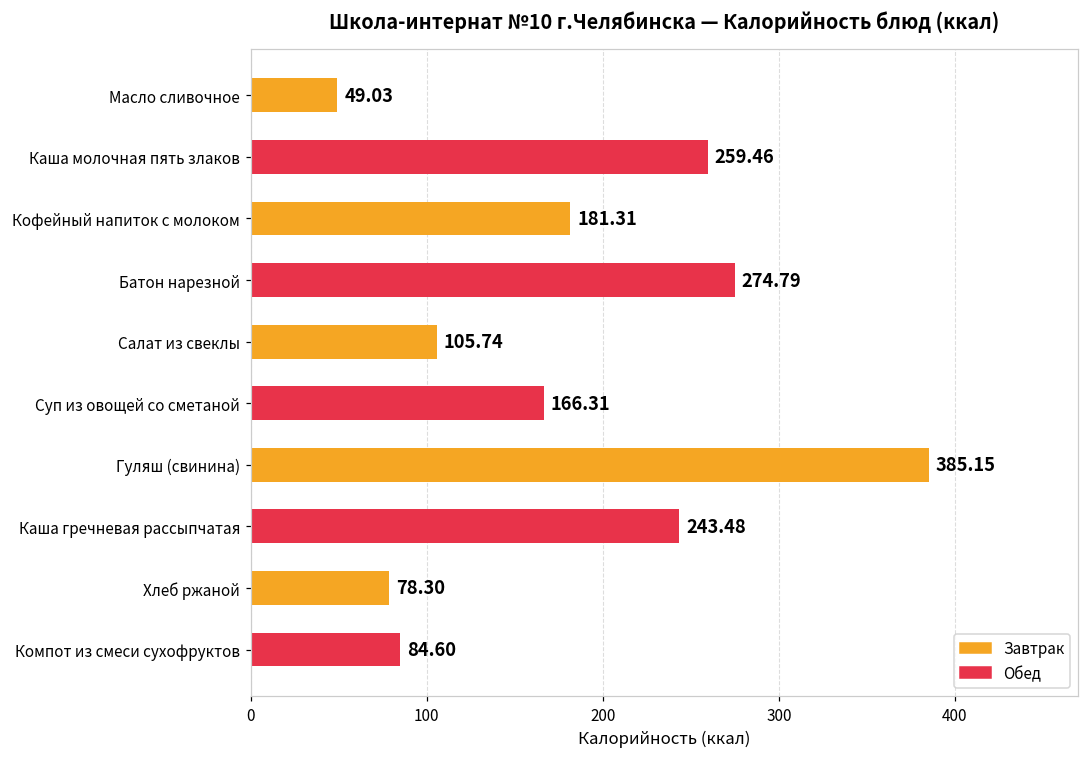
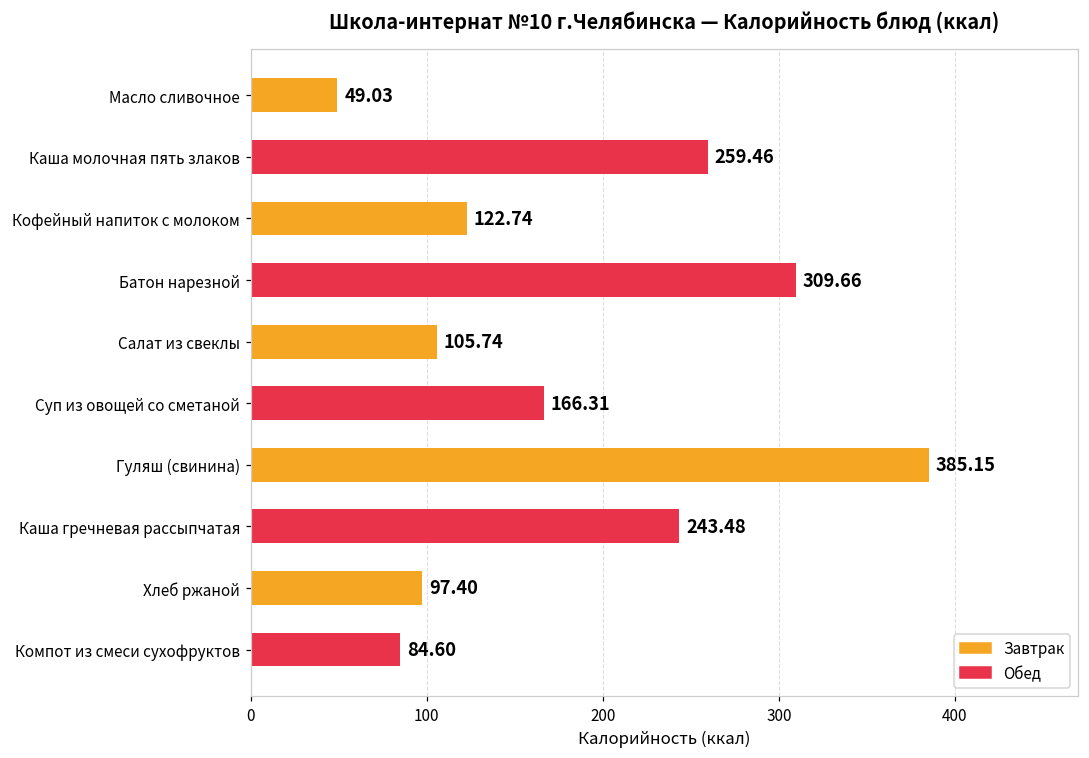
Кофейный напиток с молоком: 181.31 -> 122.74
Батон нарезной: 274.79 -> 309.66
Хлеб ржаной: 78.30 -> 97.40
